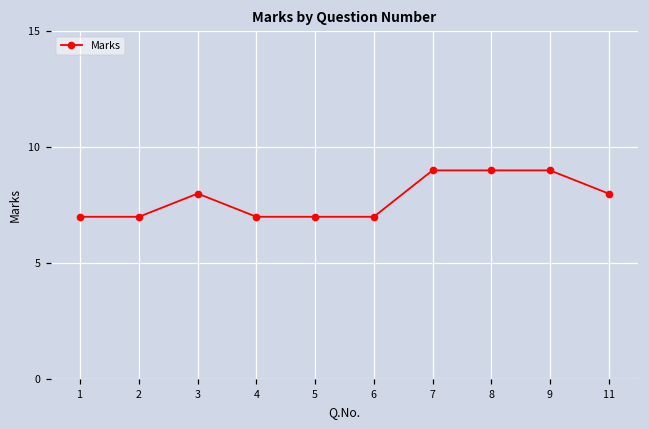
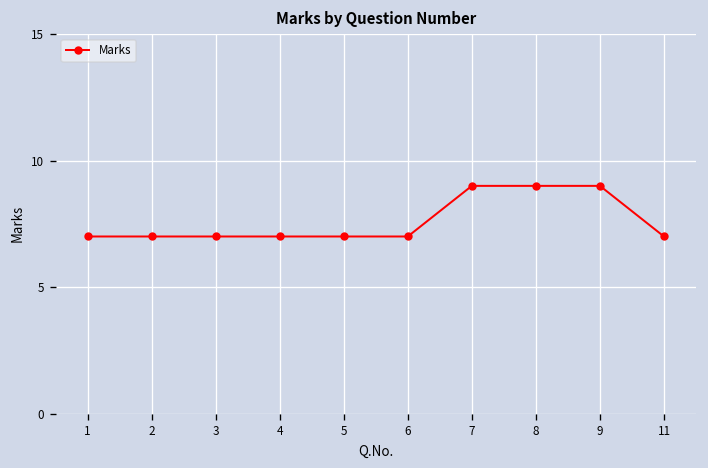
3: 8 -> 7
11: 8 -> 7
